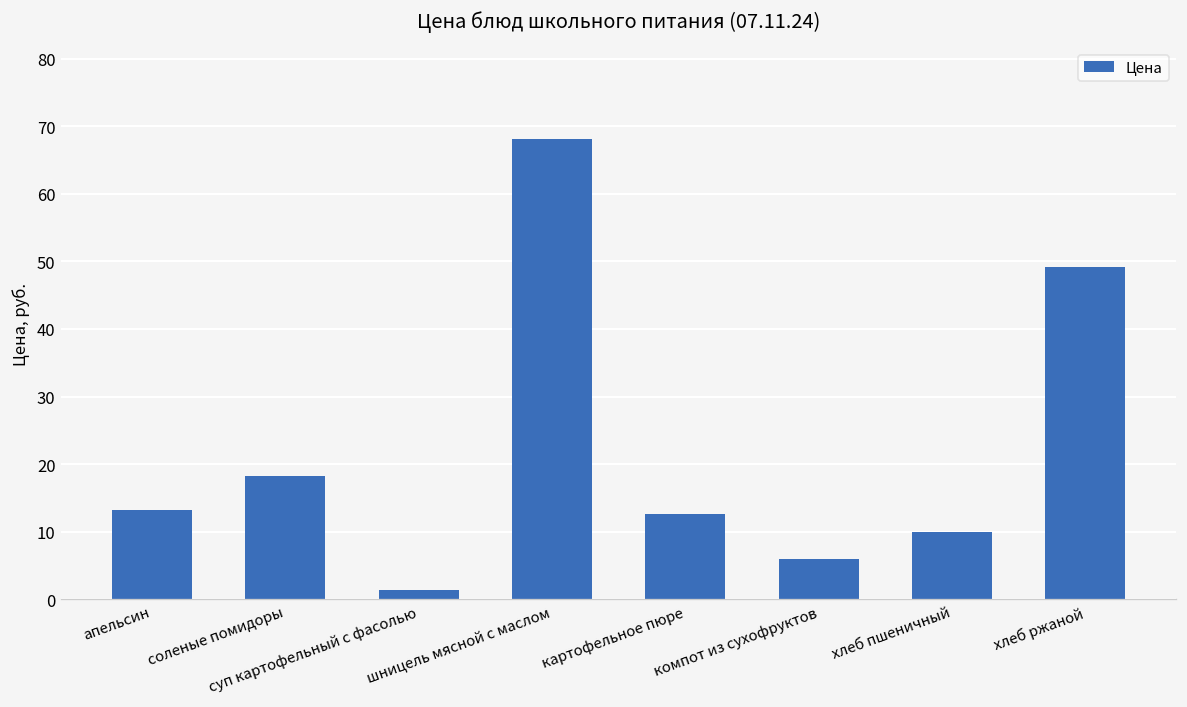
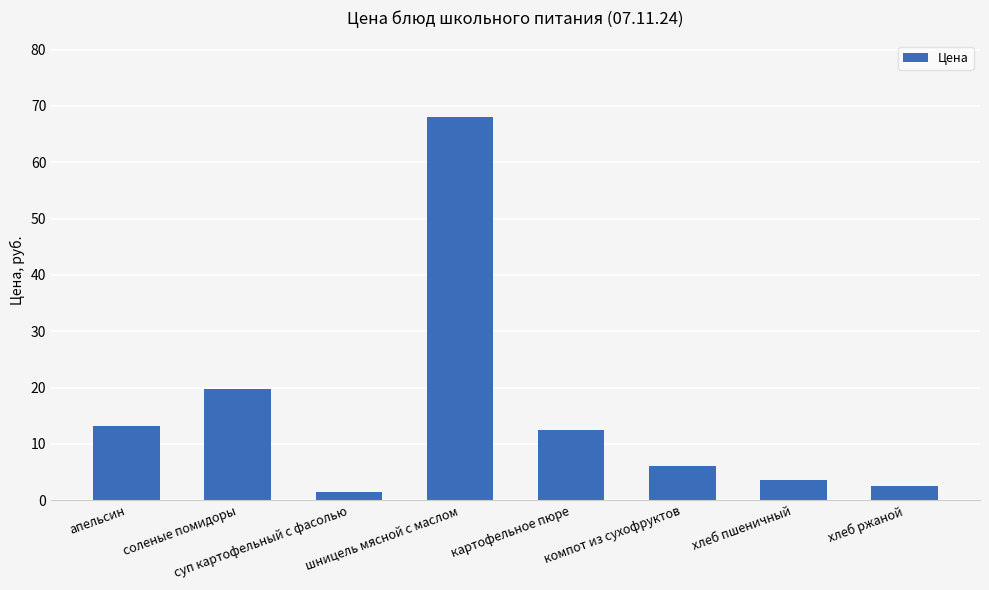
соленые помидоры: 18 -> 20
хлеб пшеничный: 10 -> 4
хлеб ржаной: 49 -> 3
